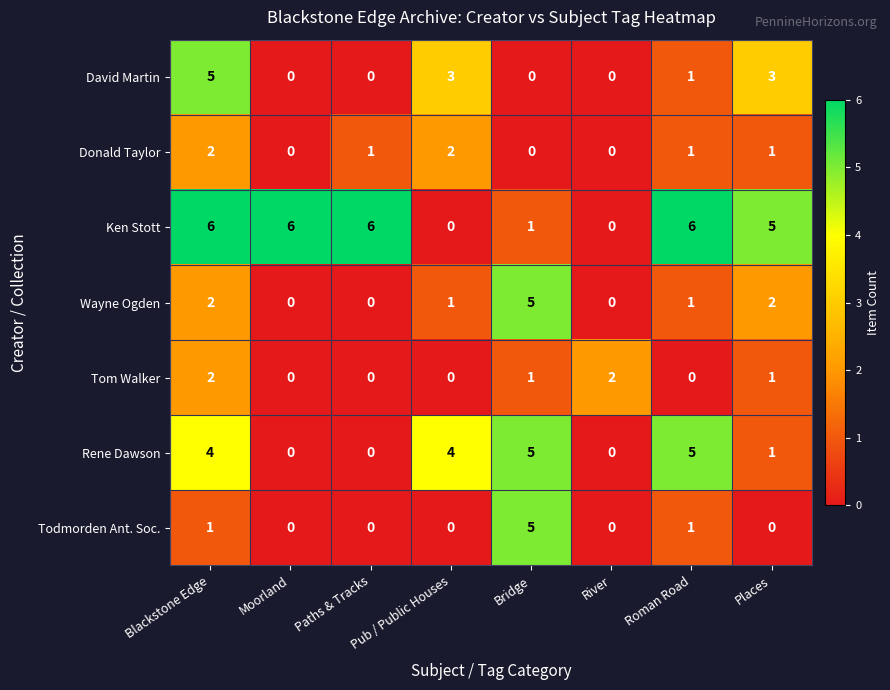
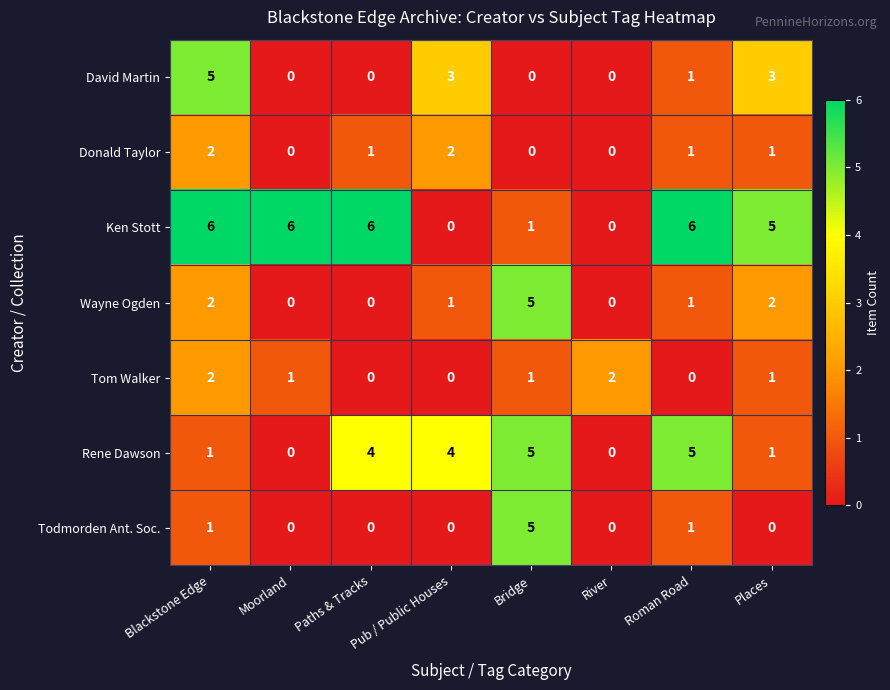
Tom Walker, Moorland: 0 -> 1
Rene Dawson, Blackstone Edge: 4 -> 1
Rene Dawson, Paths & Tracks: 0 -> 4
